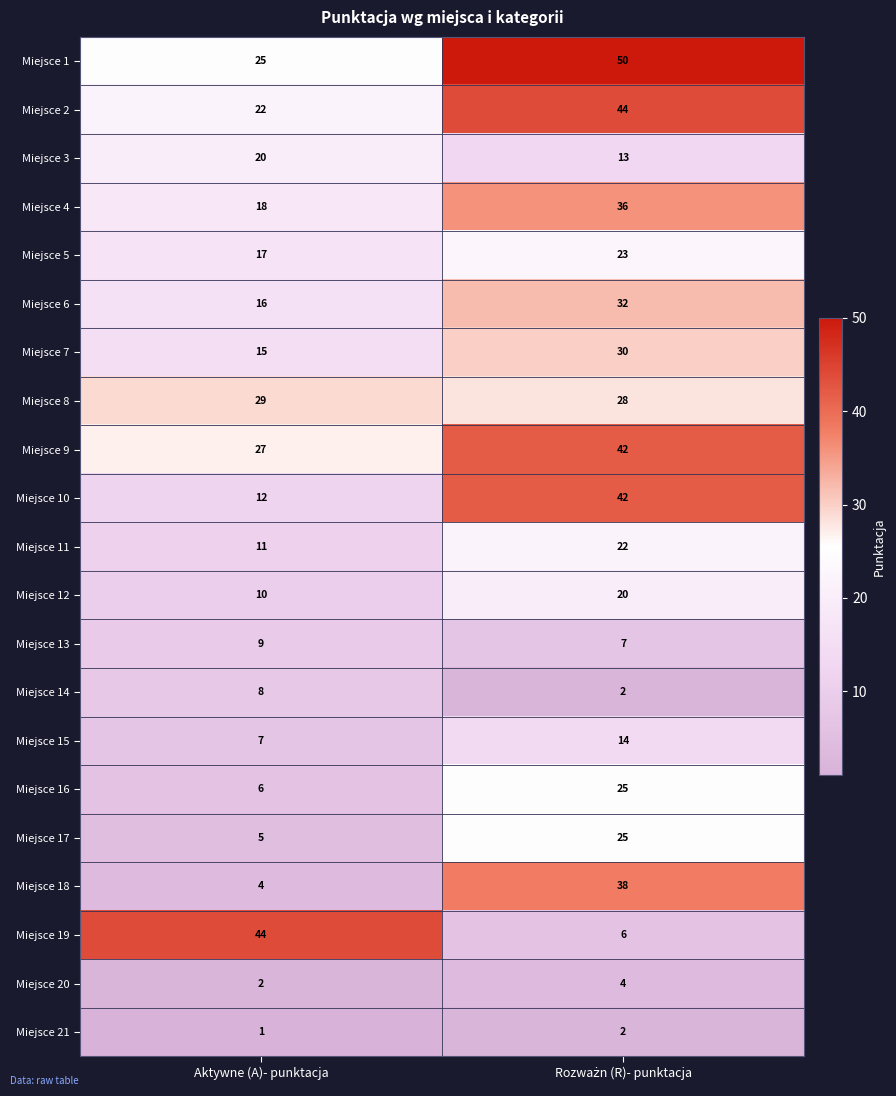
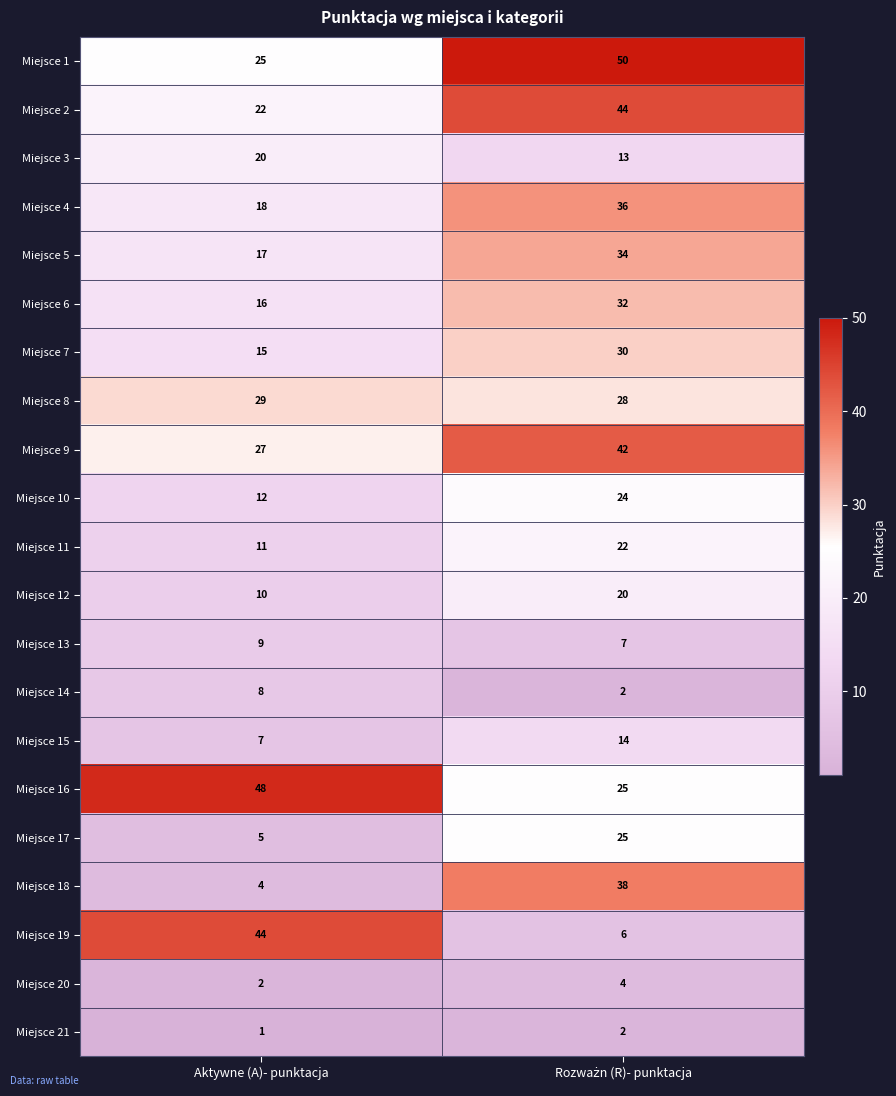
Miejsce 5, Rozważn (R)- punktacja: 23 -> 34
Miejsce 10, Rozważn (R)- punktacja: 42 -> 24
Miejsce 16, Aktywne (A)- punktacja: 6 -> 48
